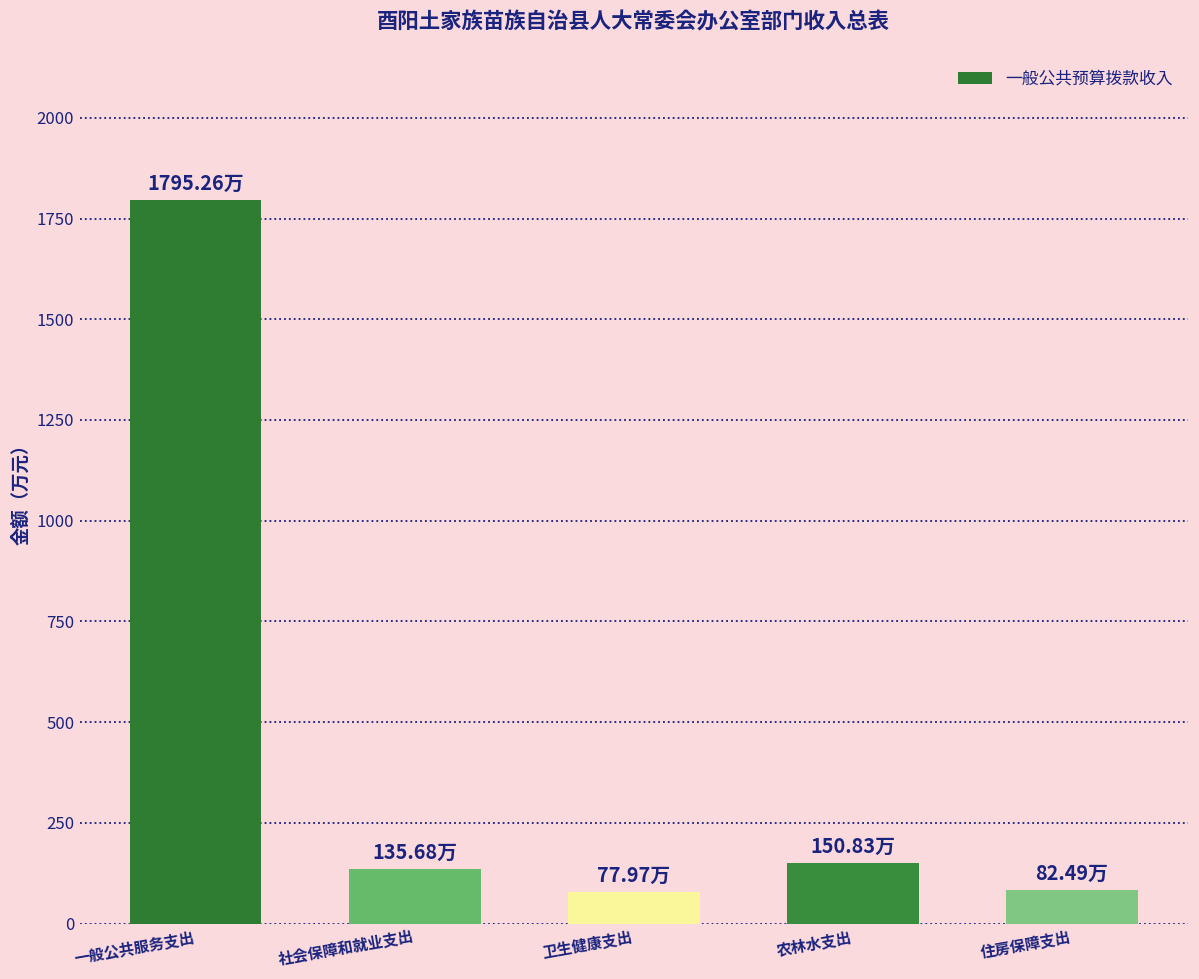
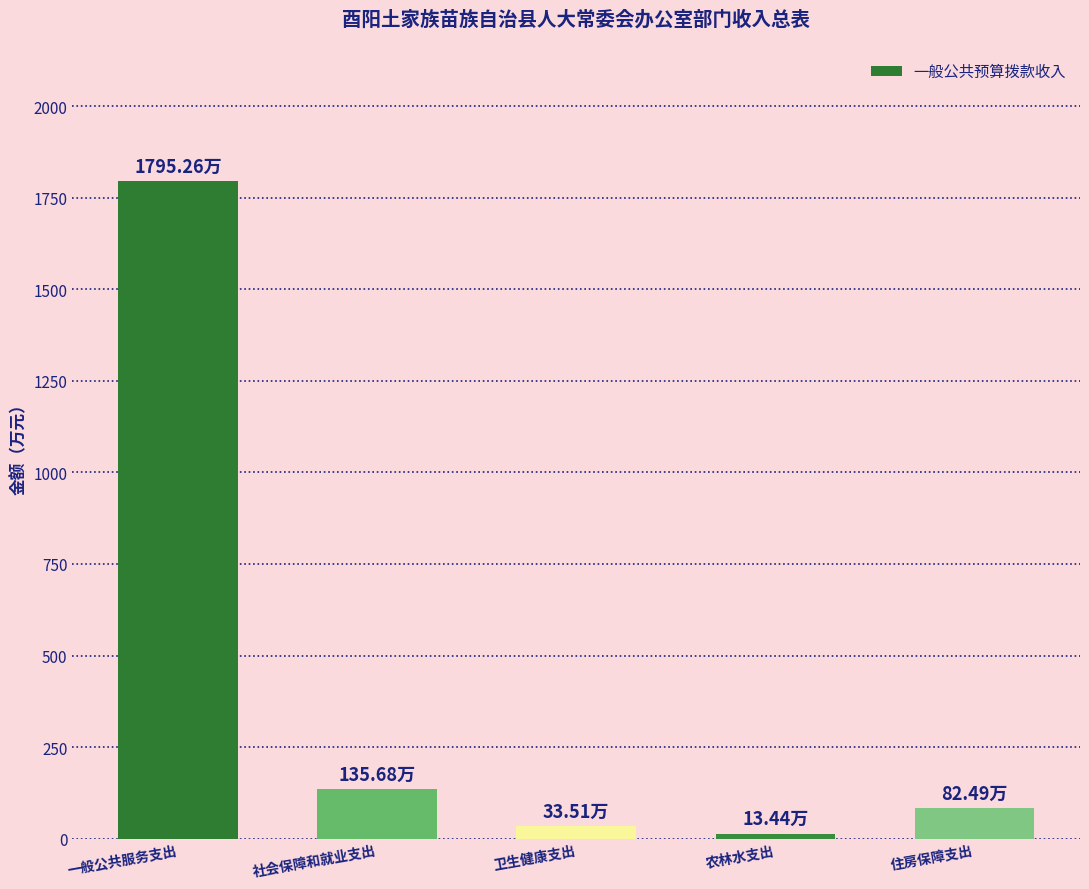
卫生健康支出: 77.97万 -> 33.51万
农林水支出: 150.83万 -> 13.44万
